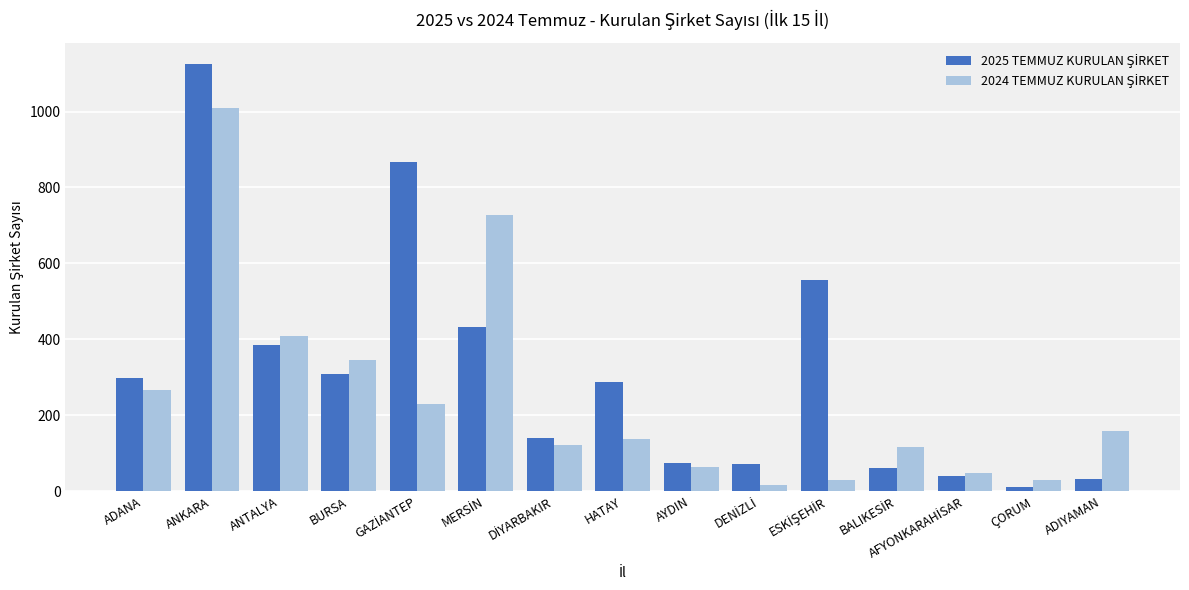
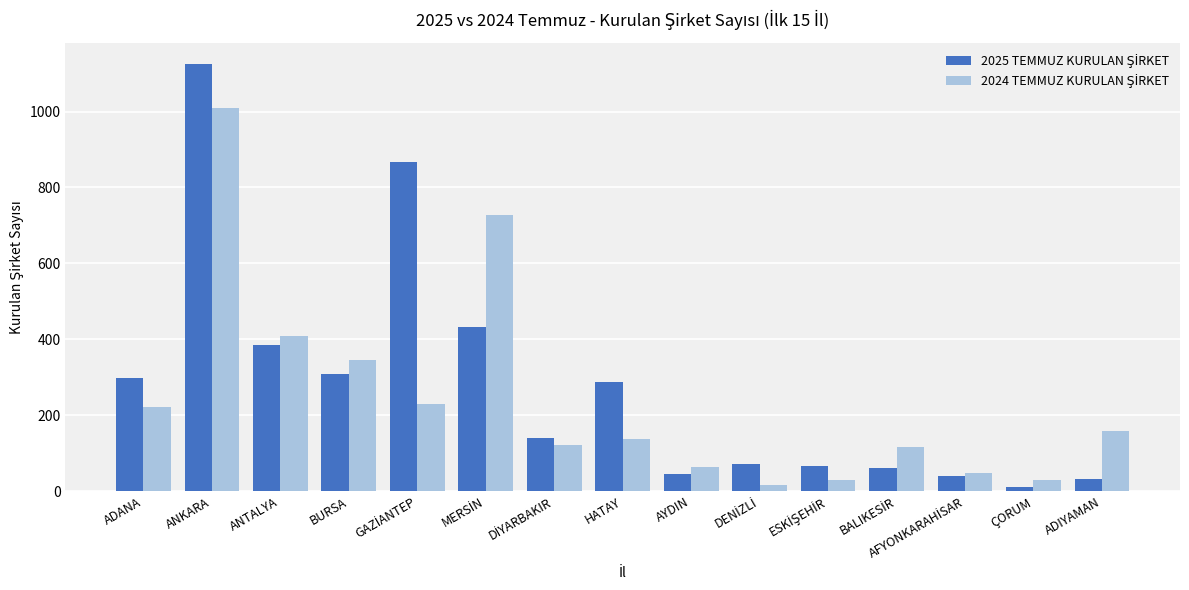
2024 TEMMUZ KURULAN ŞİRKET, ADANA: 270 -> 220
2025 TEMMUZ KURULAN ŞİRKET, AYDIN: 70 -> 50
2025 TEMMUZ KURULAN ŞİRKET, ESKİŞEHİR: 560 -> 70
